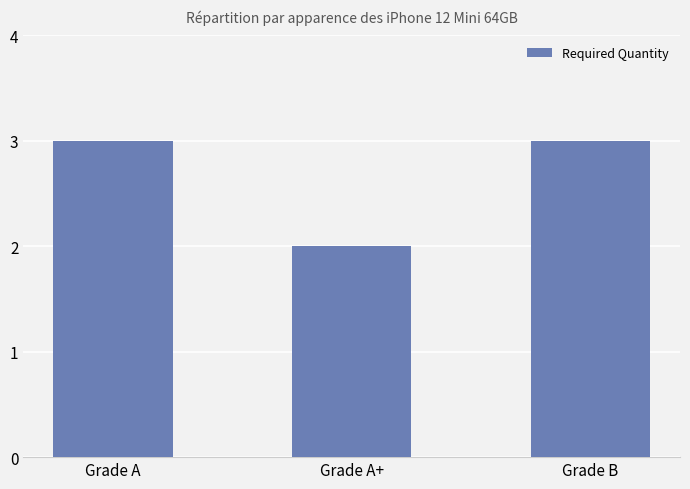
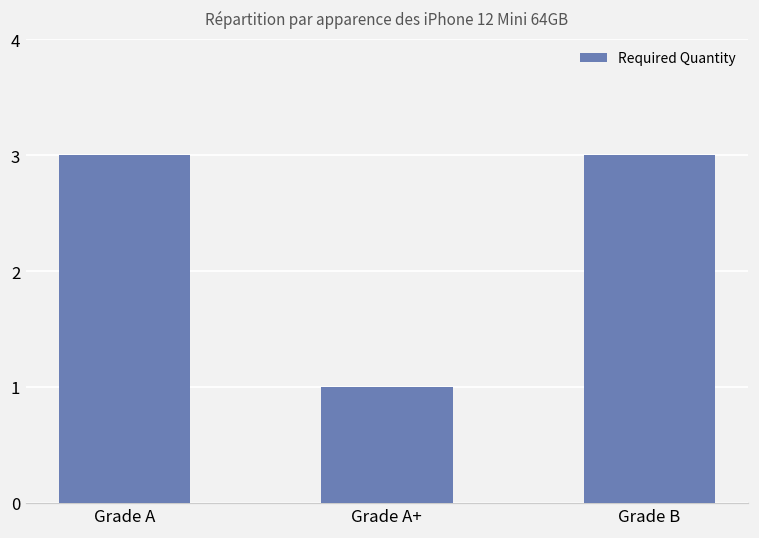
Grade A+: 2 -> 1
